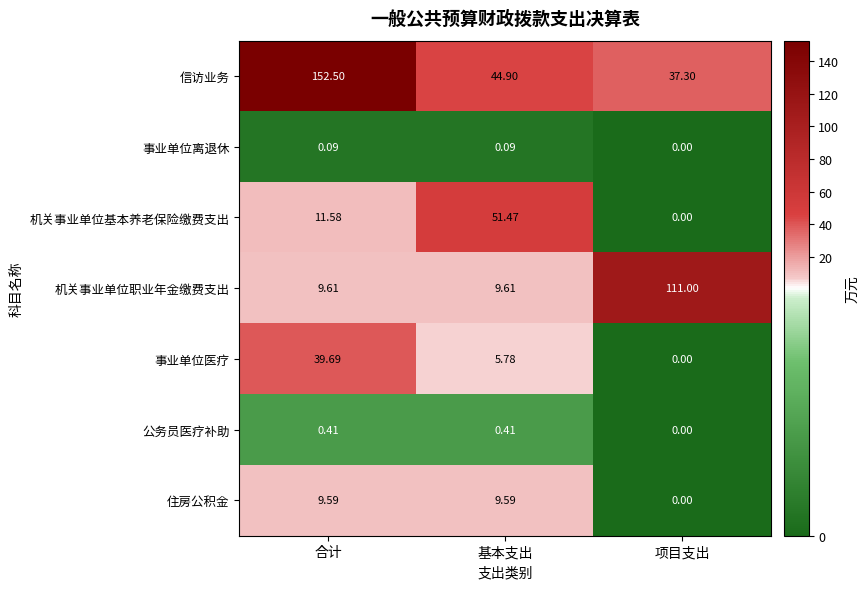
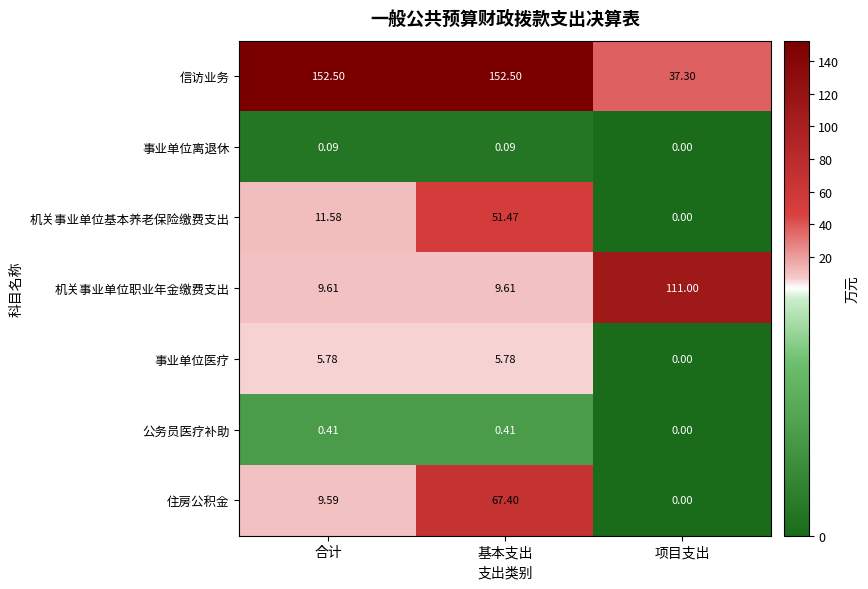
信访业务, 基本支出: 44.90 -> 152.50
事业单位医疗, 合计: 39.69 -> 5.78
住房公积金, 基本支出: 9.59 -> 67.40
